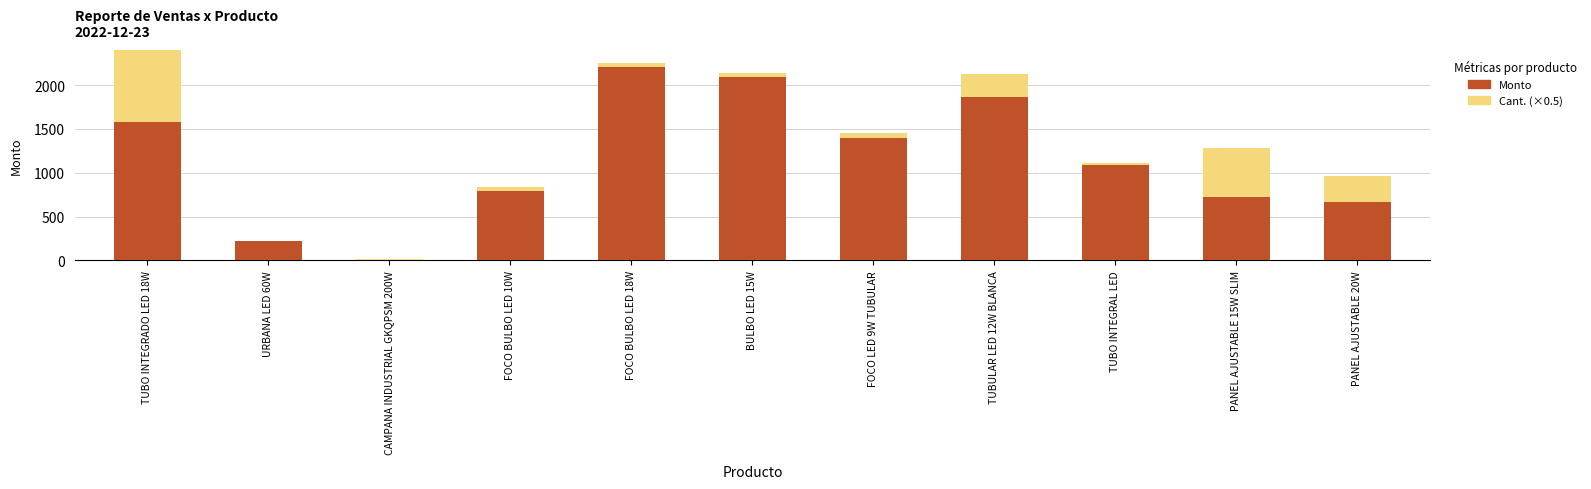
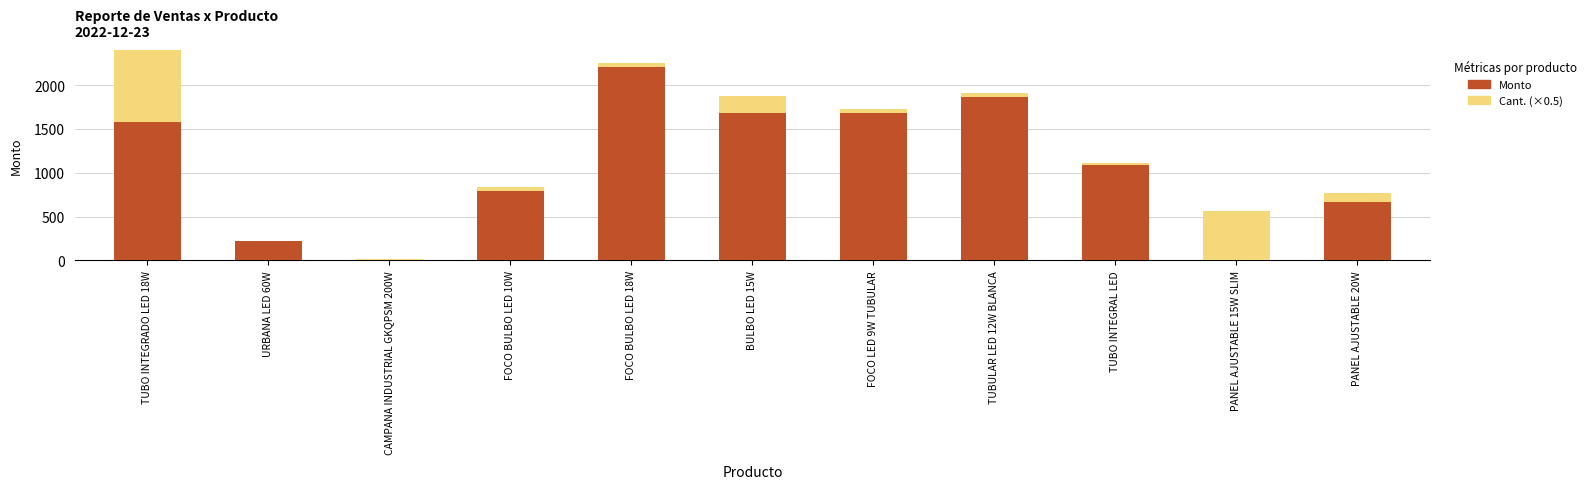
Monto, BULBO LED 15W: 2100 -> 1700
Cant. (×0.5), BULBO LED 15W: 100 -> 200
Monto, FOCO LED 9W TUBULAR: 1400 -> 1700
Cant. (×0.5), TUBULAR LED 12W BLANCA: 300 -> 100
Monto, PANEL AJUSTABLE 15W SLIM: 700 -> 0
Cant. (×0.5), PANEL AJUSTABLE 20W: 300 -> 100
